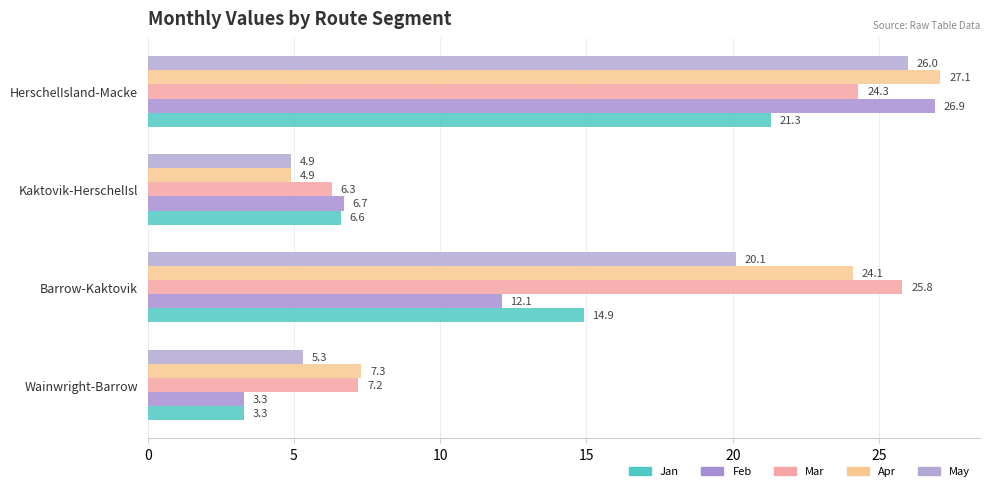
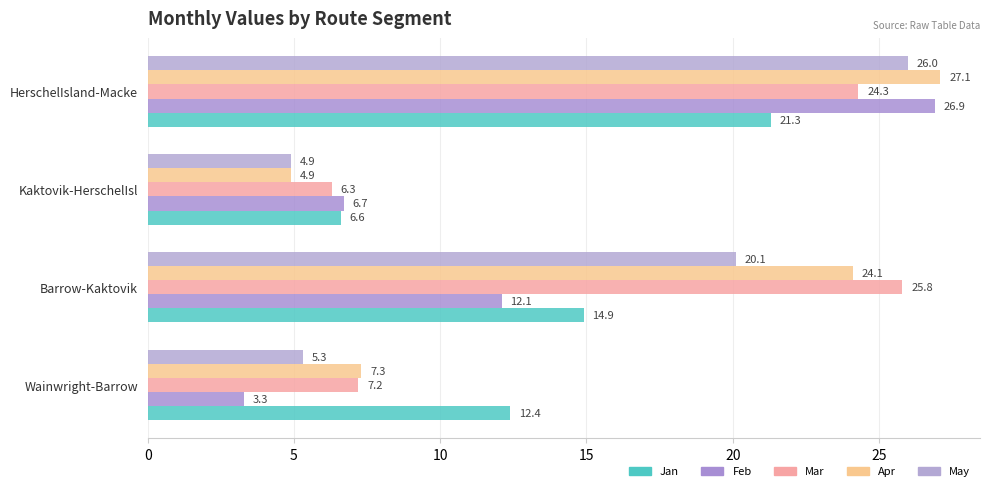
Jan, Wainwright-Barrow: 3.3 -> 12.4
